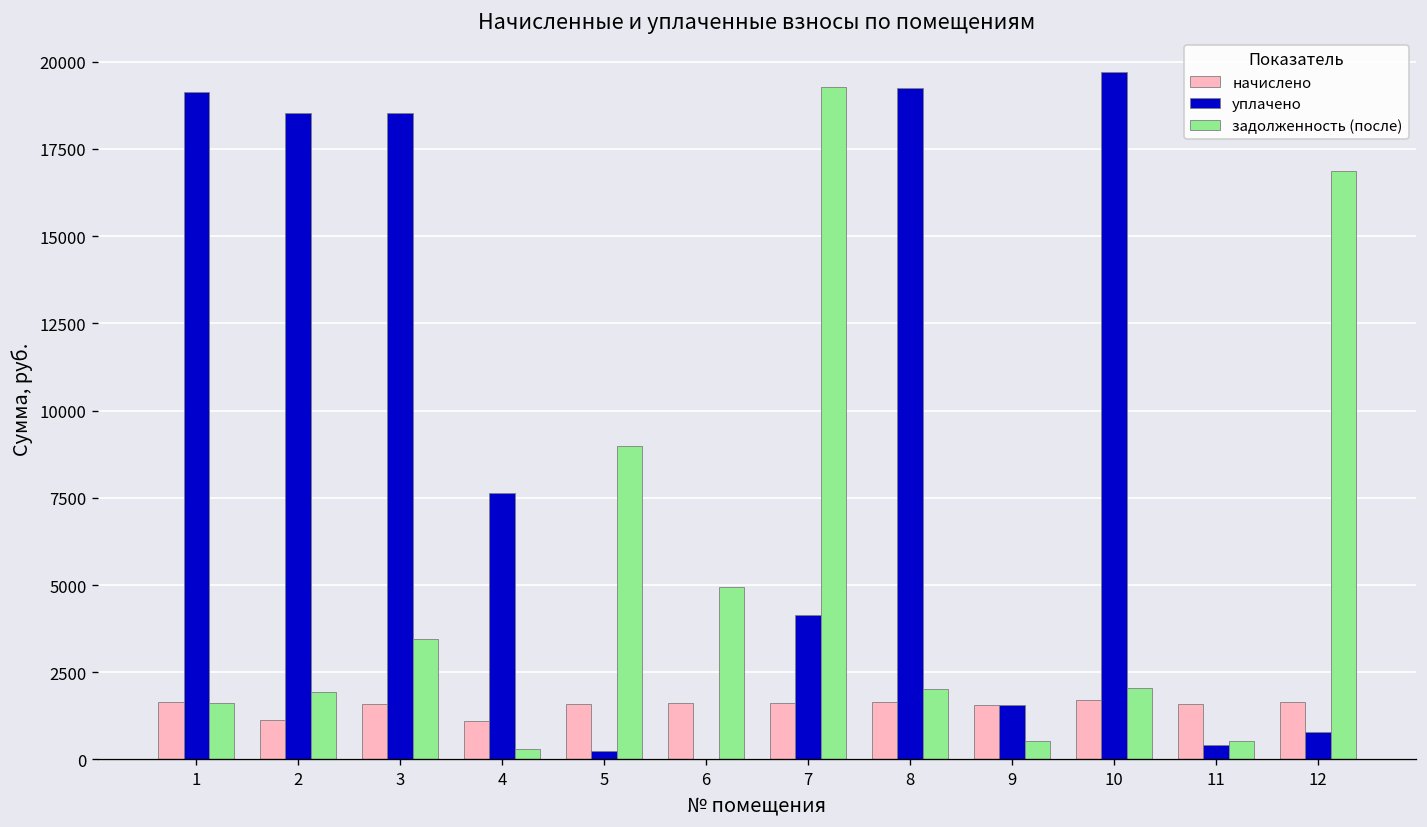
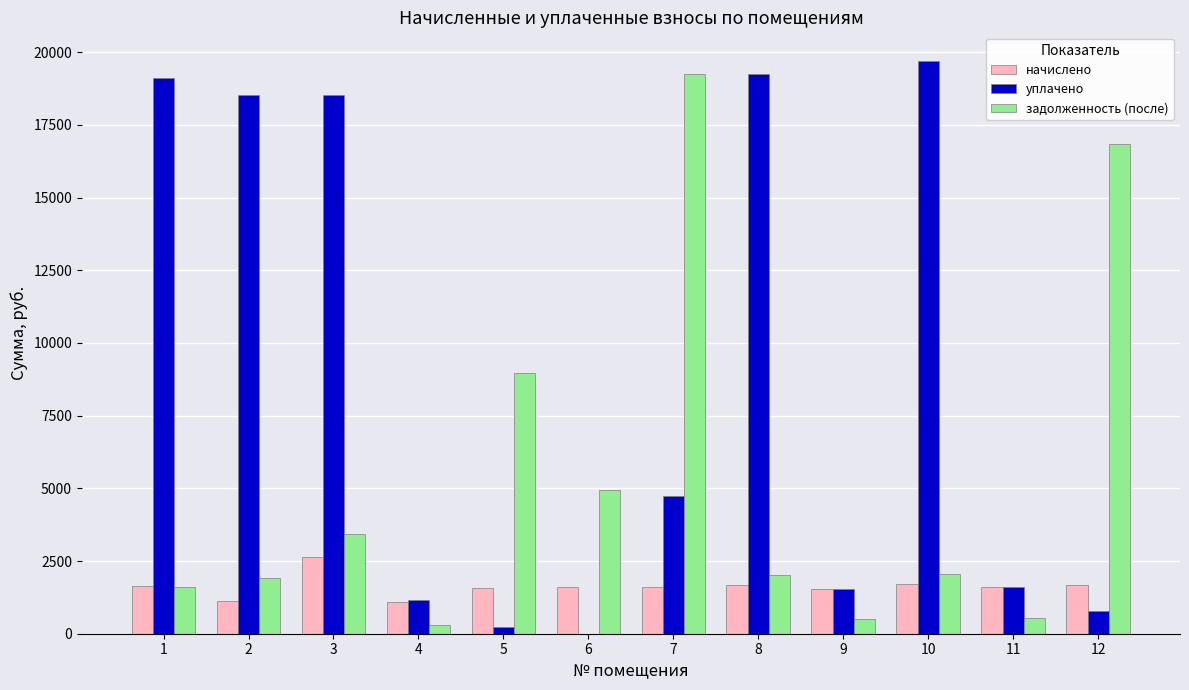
начислено, 3: 1600 -> 2600
уплачено, 4: 7600 -> 1200
уплачено, 7: 4100 -> 4700
уплачено, 11: 400 -> 1600
